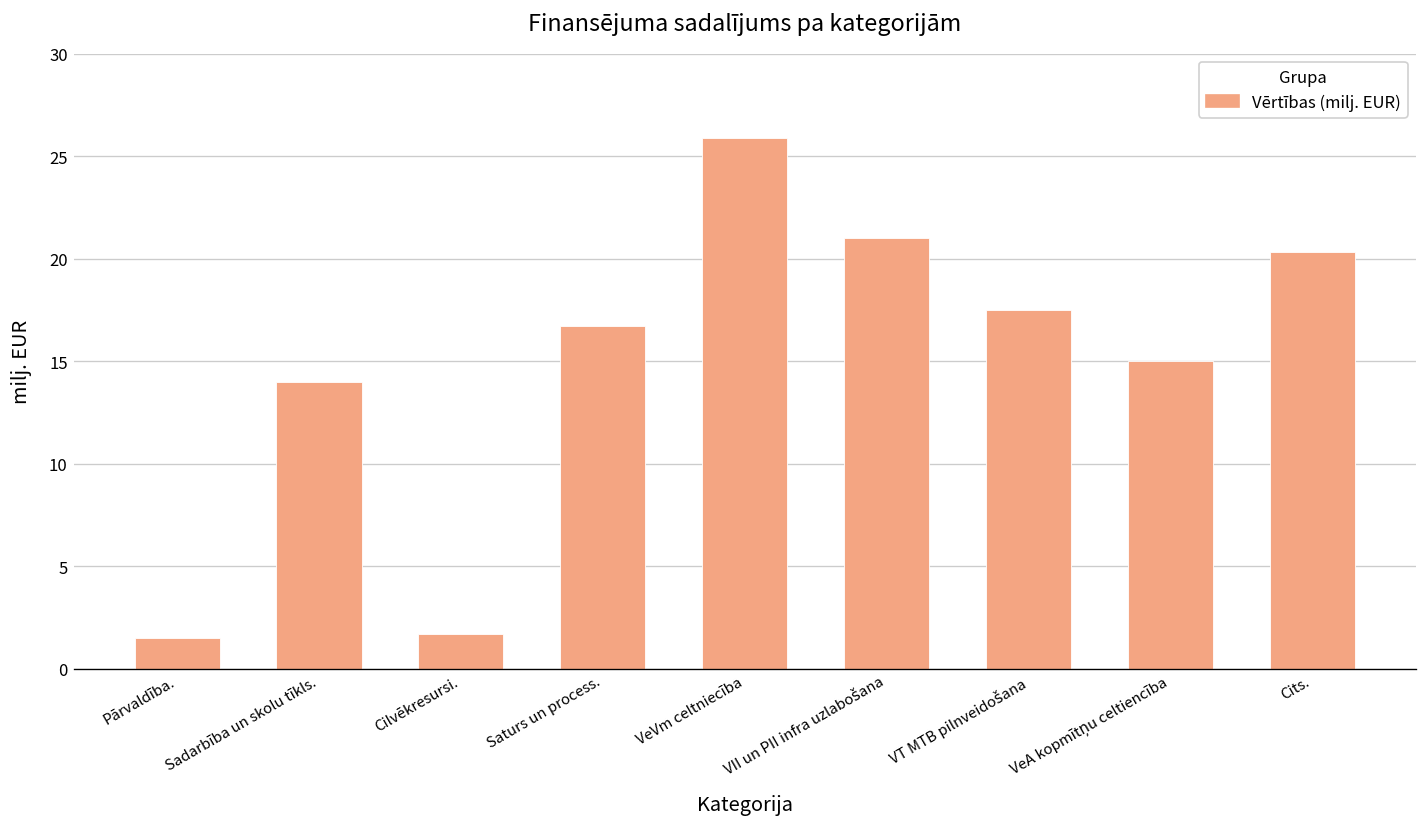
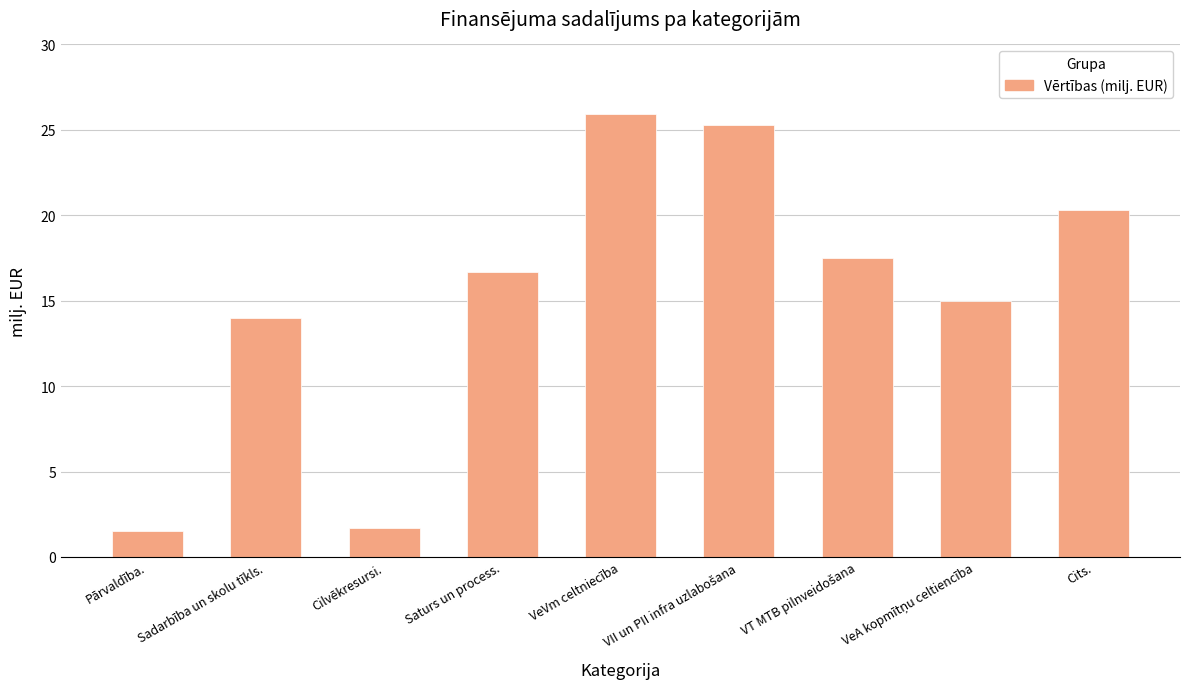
VII un PII infra uzlabošana: 21.0 -> 25.3
